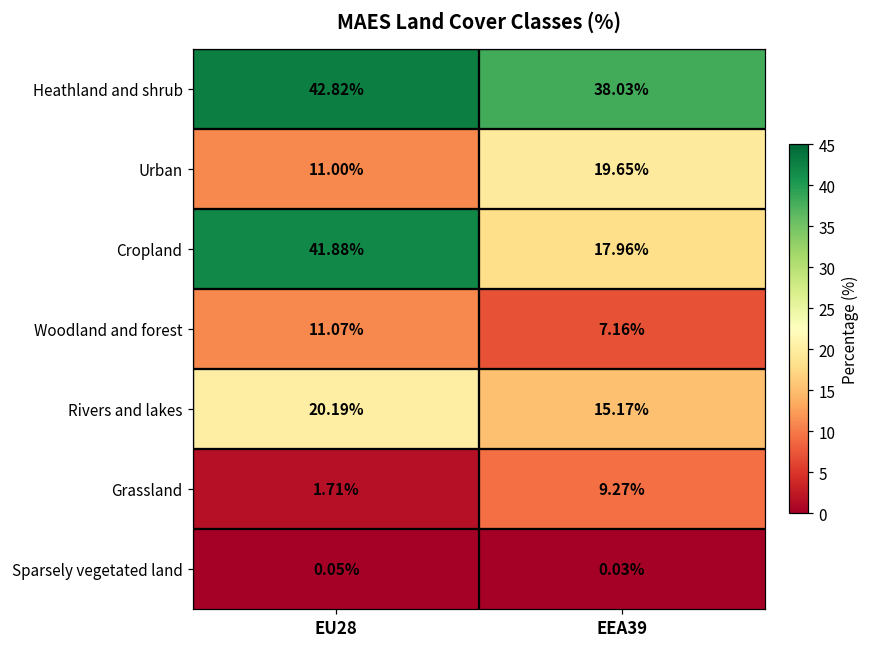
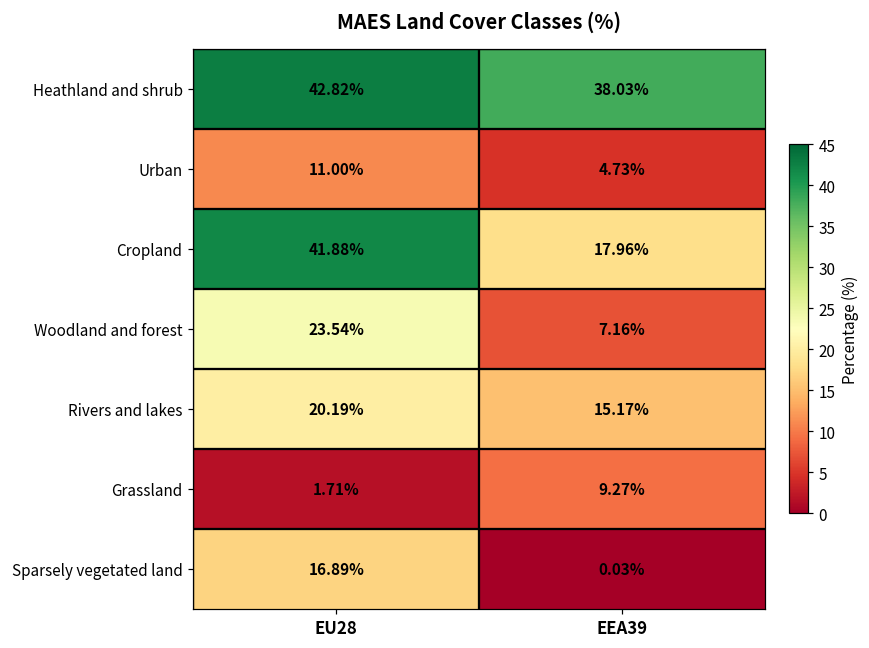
Urban, EEA39: 19.65% -> 4.73%
Woodland and forest, EU28: 11.07% -> 23.54%
Sparsely vegetated land, EU28: 0.05% -> 16.89%
